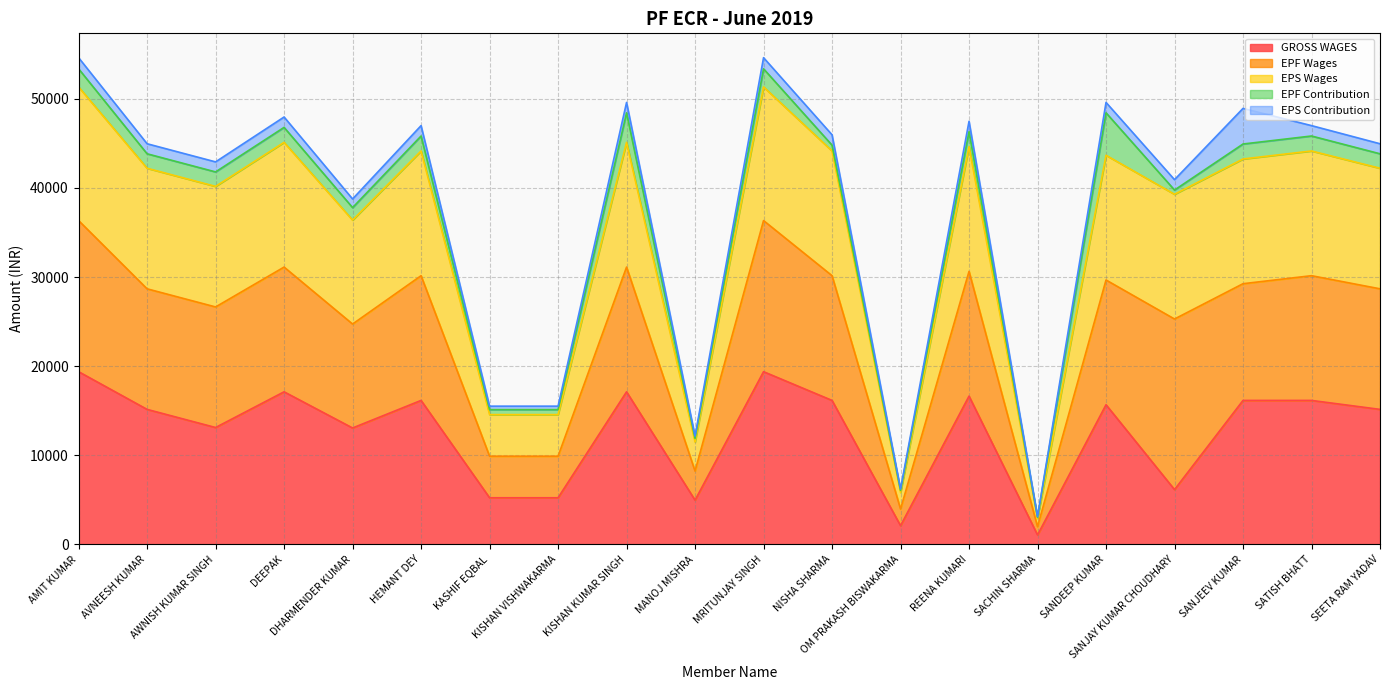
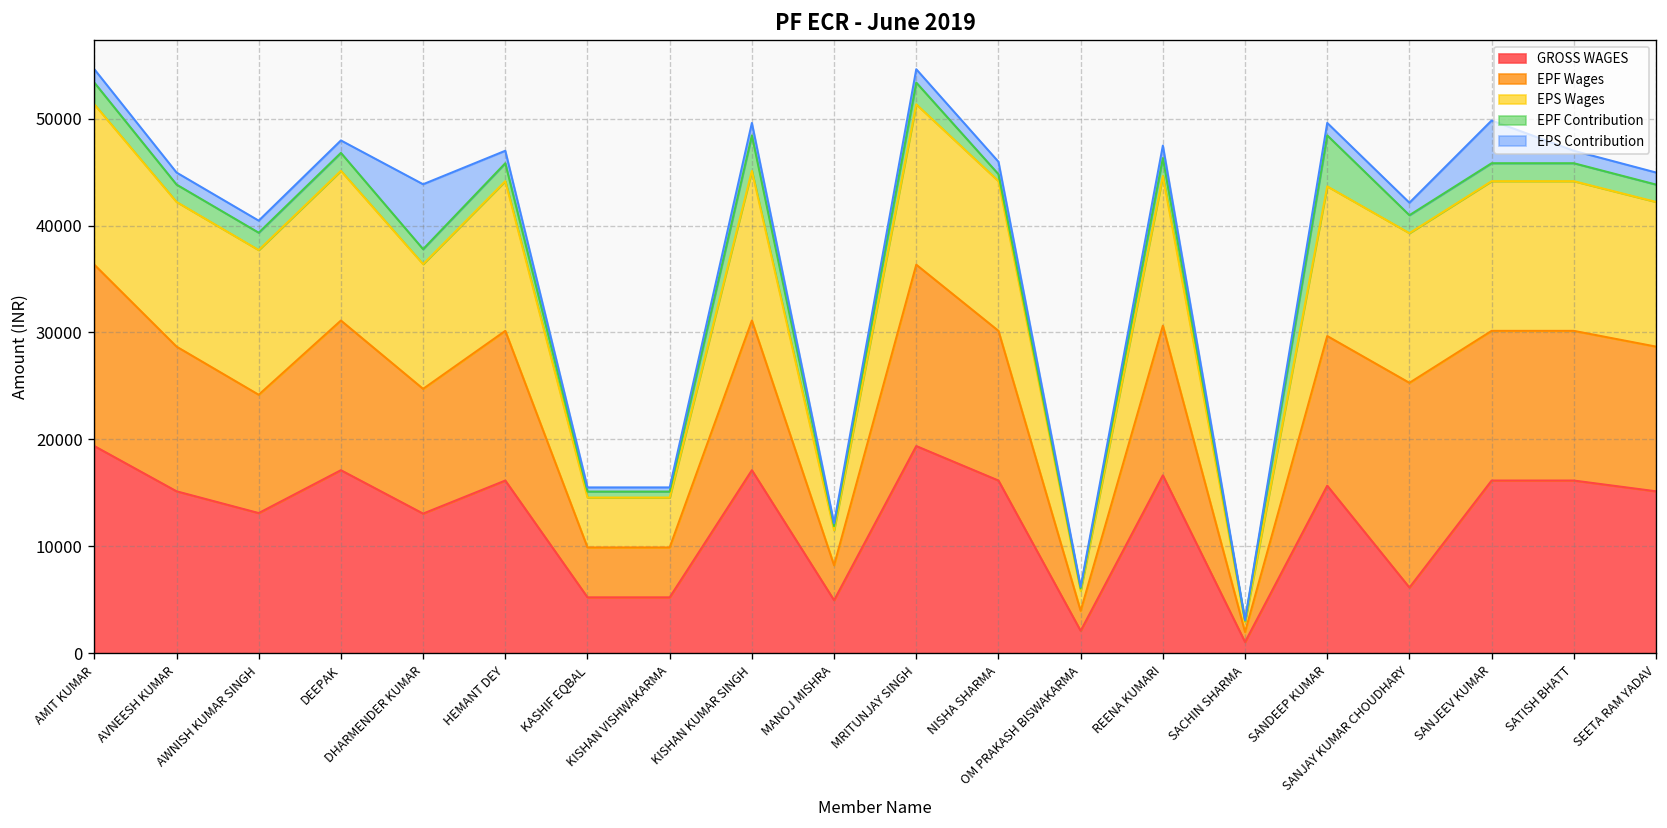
EPF Wages, AWNISH KUMAR SINGH: 14000 -> 11000
EPS Contribution, DHARMENDER KUMAR: 1000 -> 6000
EPF Contribution, SANJAY KUMAR CHOUDHARY: 0 -> 2000
EPF Wages, SANJEEV KUMAR: 13000 -> 14000
